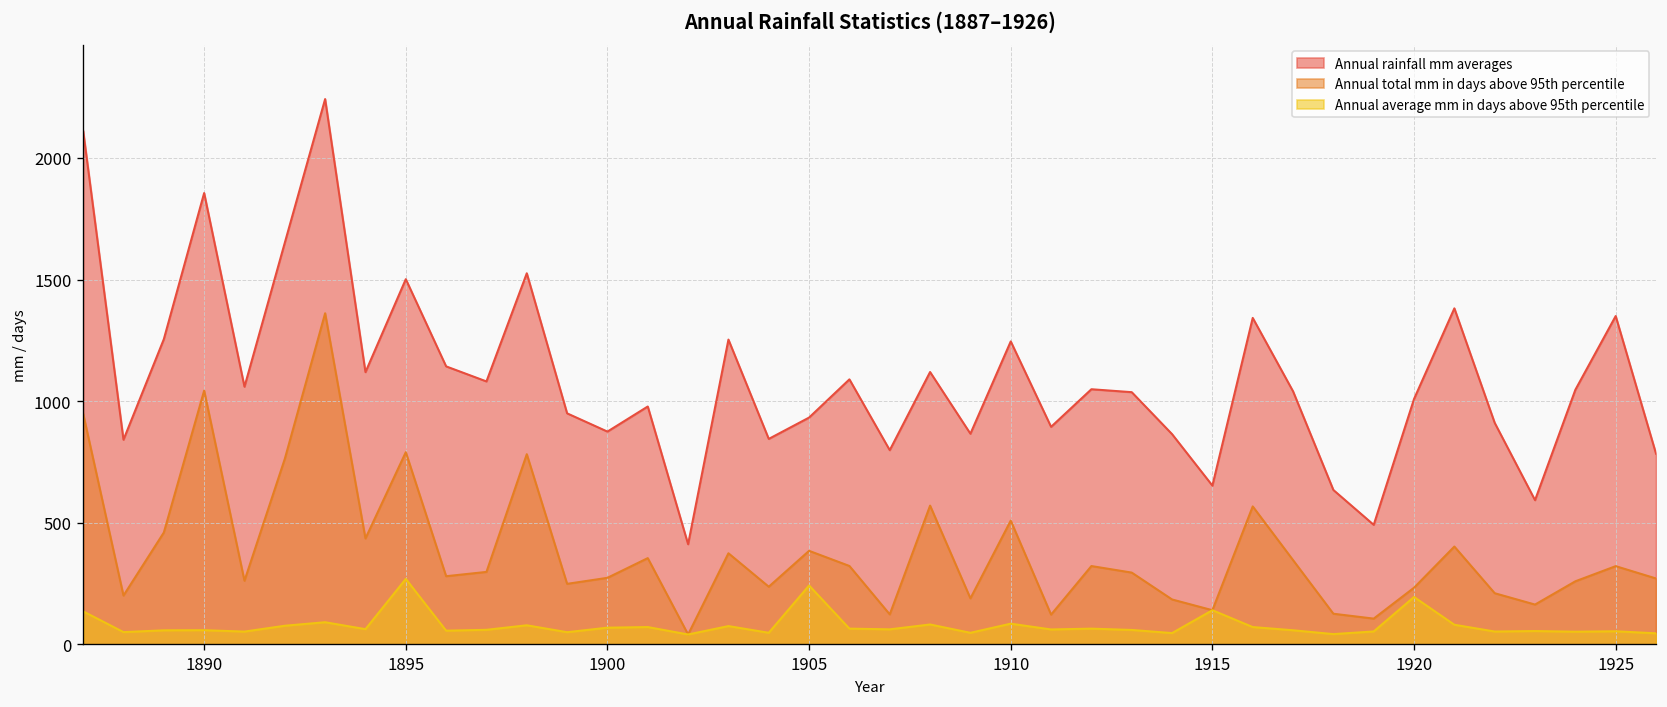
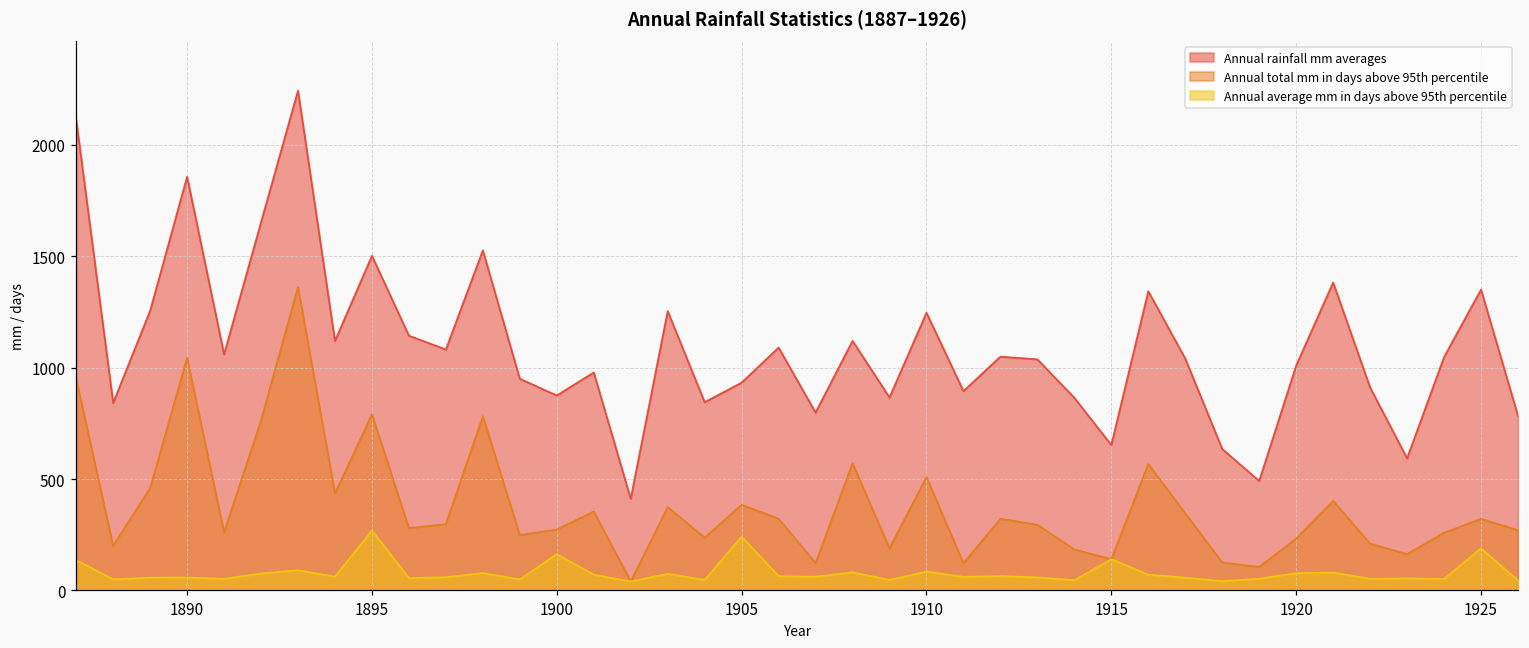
Annual average mm in days above 95th percentile, 1900: 70 -> 160
Annual average mm in days above 95th percentile, 1920: 190 -> 80
Annual average mm in days above 95th percentile, 1925: 50 -> 190
